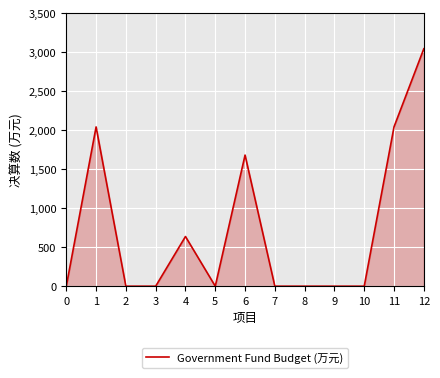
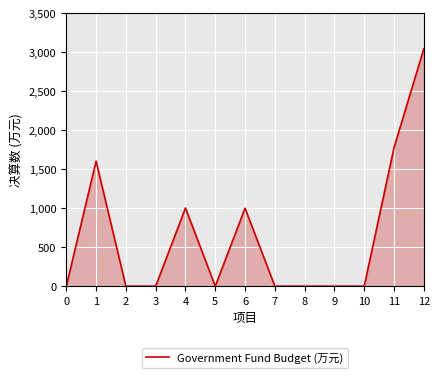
1: 2,000 -> 1,600
4: 600 -> 1,000
6: 1,700 -> 1,000
11: 2,000 -> 1,800
